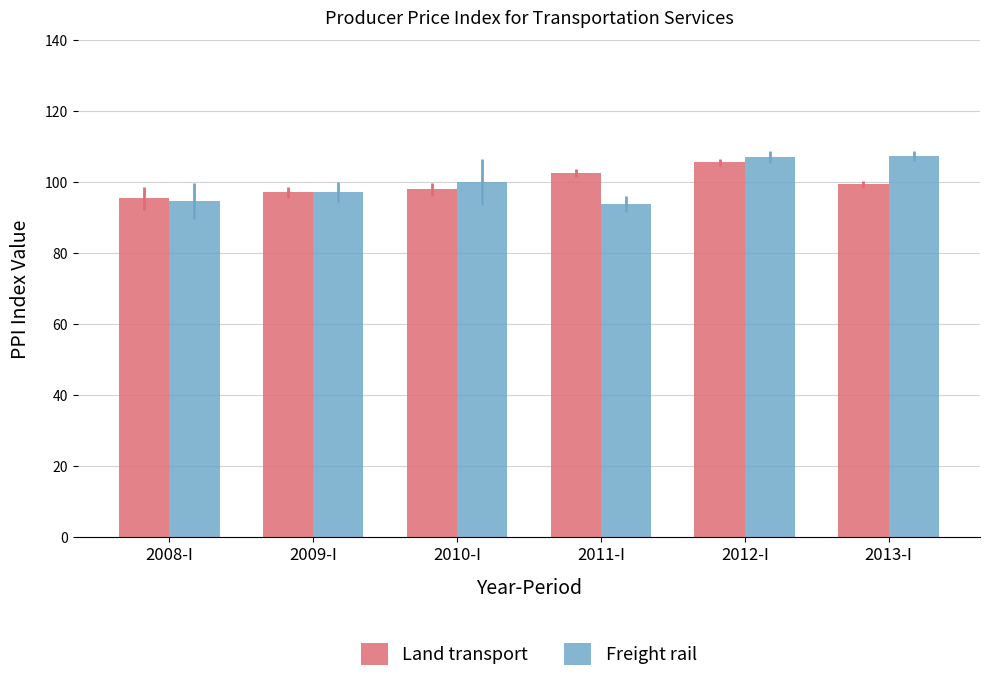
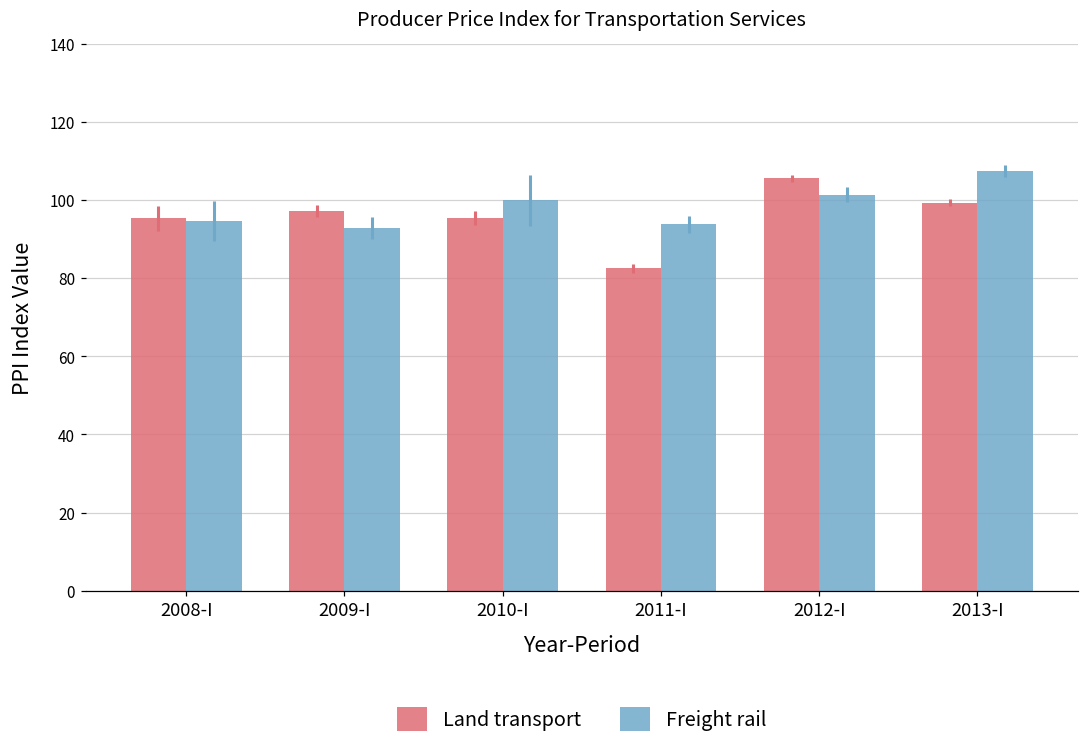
Freight rail, 2009-I: 97 -> 93
Land transport, 2010-I: 98 -> 95
Land transport, 2011-I: 103 -> 83
Freight rail, 2012-I: 107 -> 101
